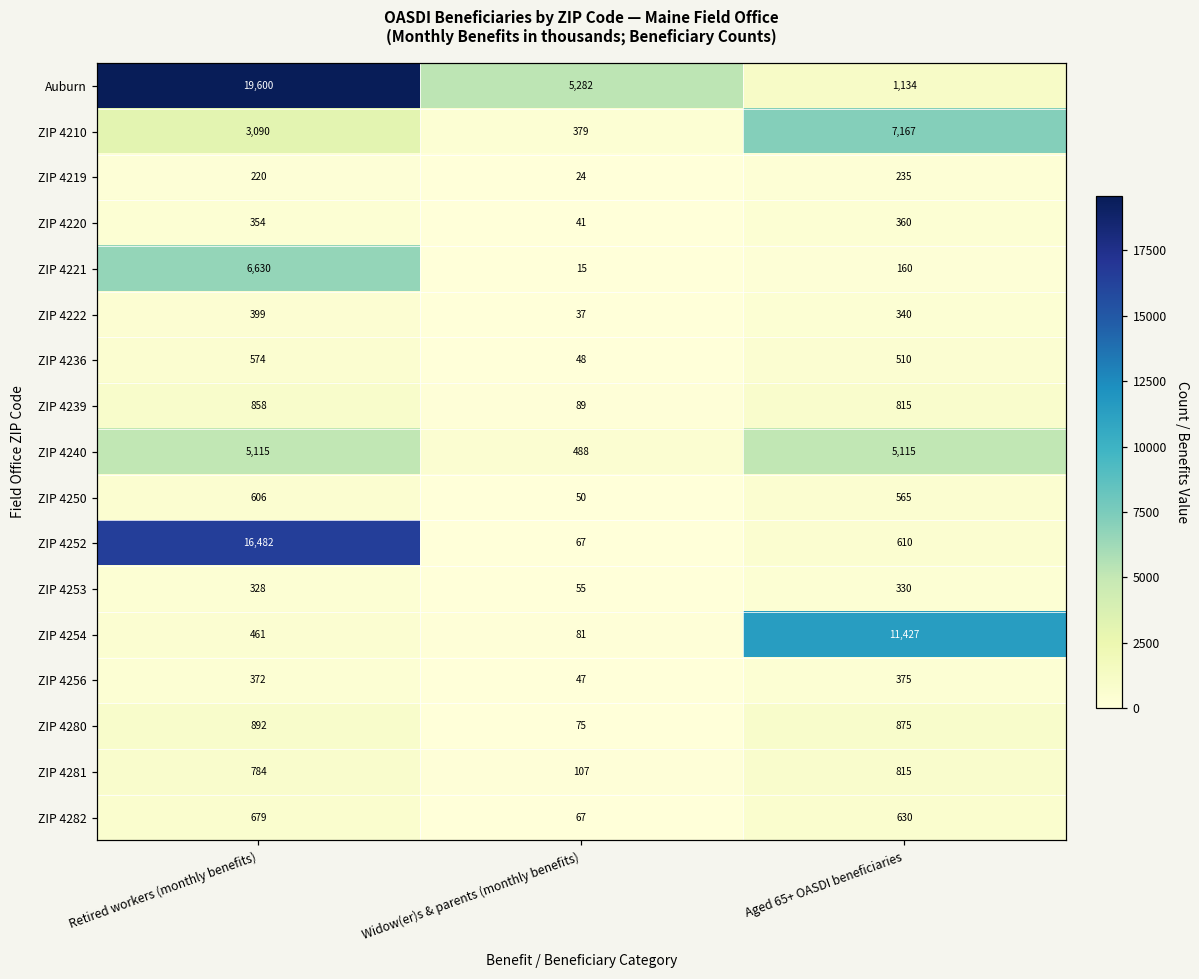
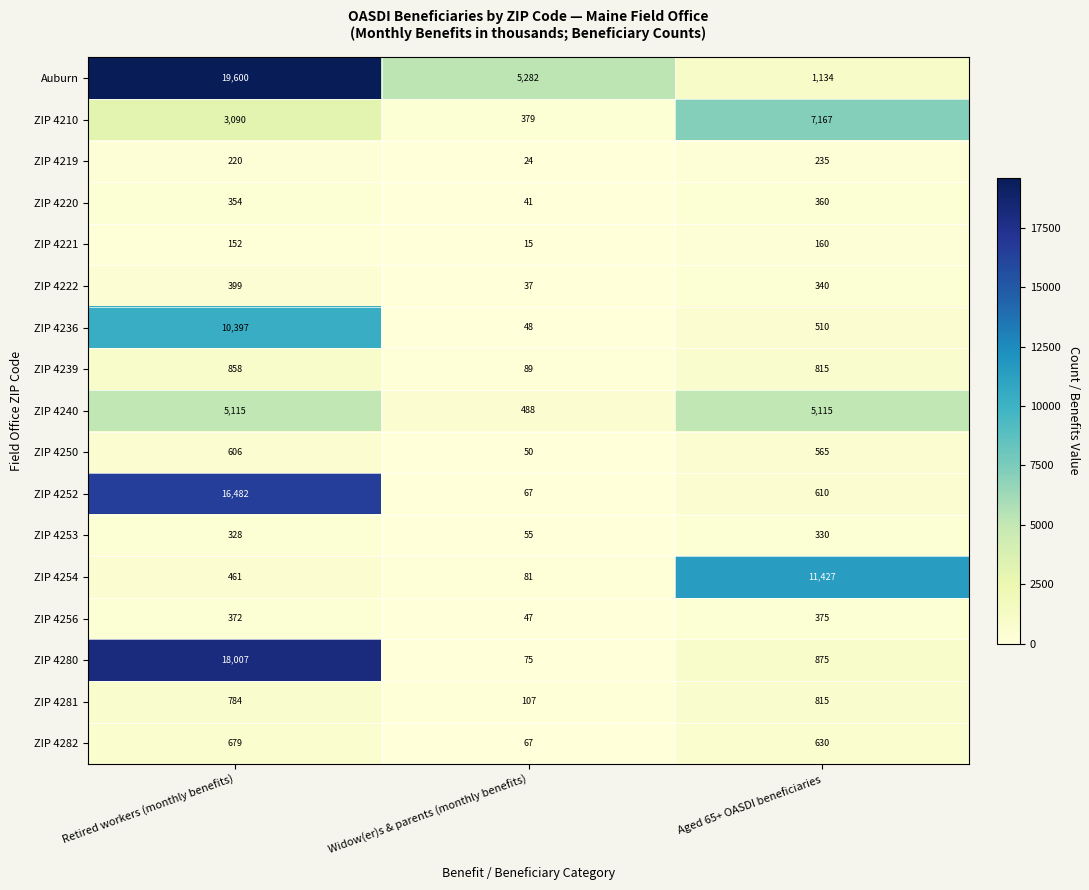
ZIP 4221, Retired workers (monthly benefits): 6,630 -> 152
ZIP 4236, Retired workers (monthly benefits): 574 -> 10,397
ZIP 4280, Retired workers (monthly benefits): 892 -> 18,007
